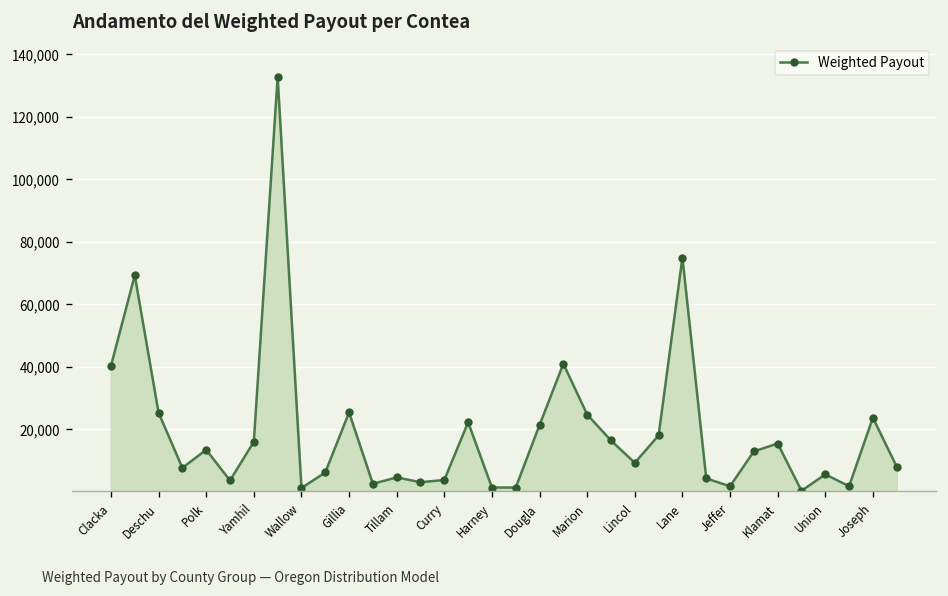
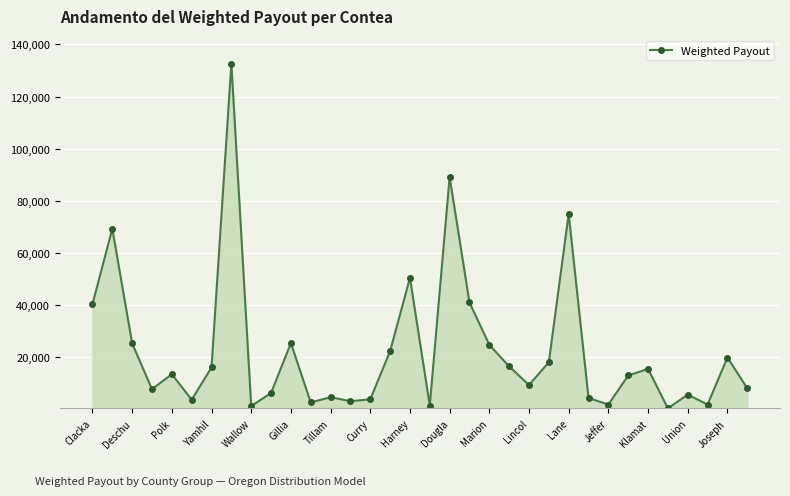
Harney: 1,000 -> 50,000
Dougla: 21,000 -> 89,000
Joseph: 24,000 -> 20,000
